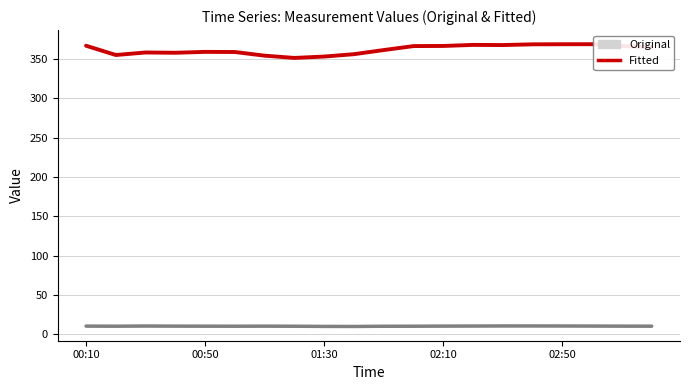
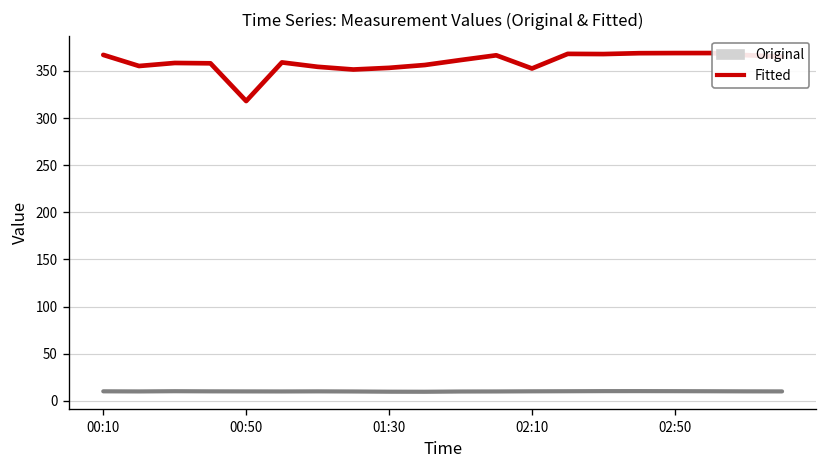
Fitted, 00:50: 360 -> 320
Fitted, 02:10: 370 -> 350
